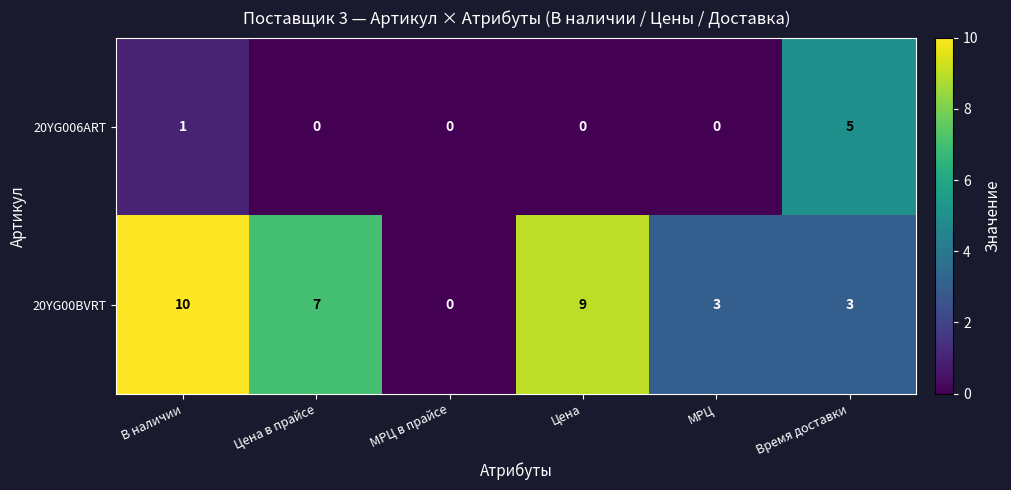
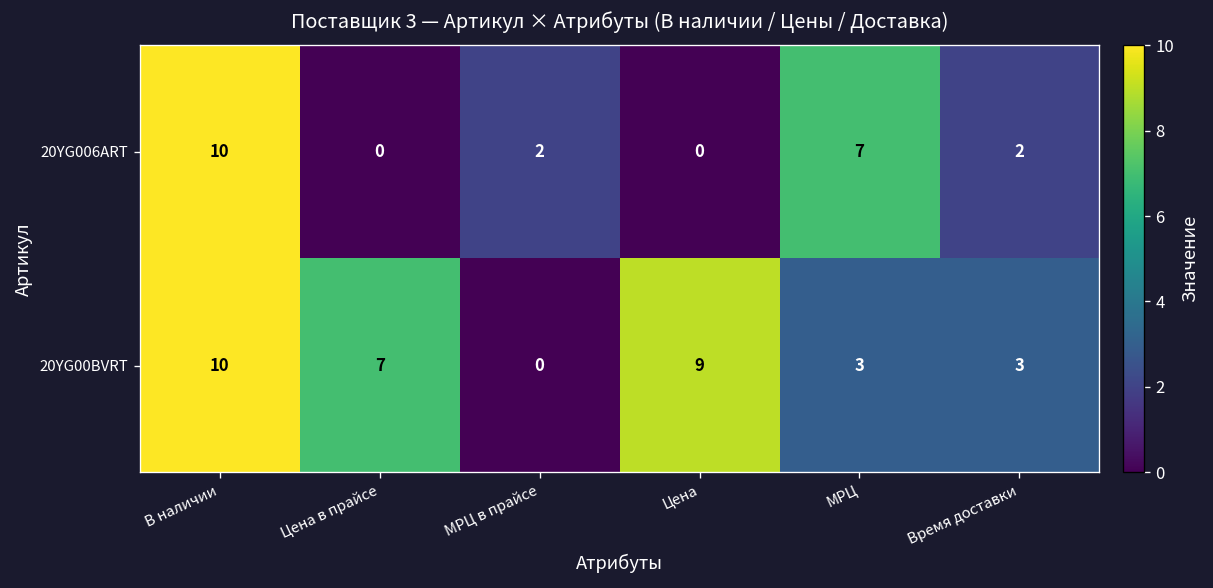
20YG006ART, В наличии: 1 -> 10
20YG006ART, МРЦ в прайсе: 0 -> 2
20YG006ART, МРЦ: 0 -> 7
20YG006ART, Время доставки: 5 -> 2
